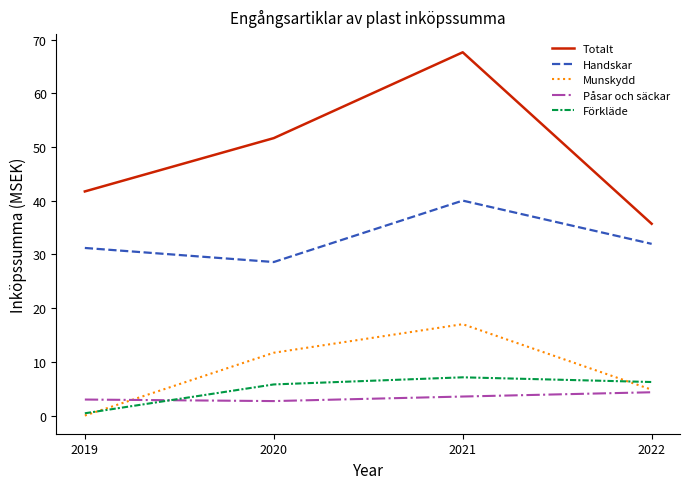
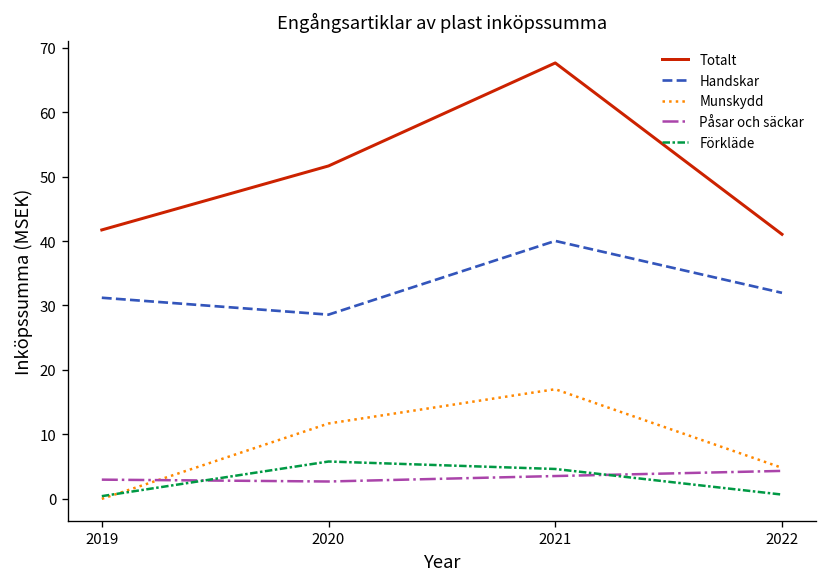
Förkläde, 2021: 7 -> 5
Totalt, 2022: 36 -> 41
Förkläde, 2022: 6 -> 1
